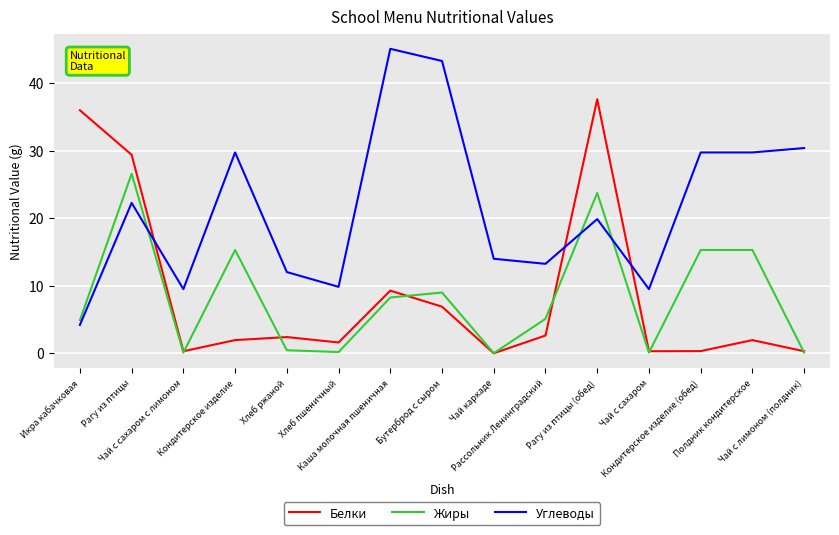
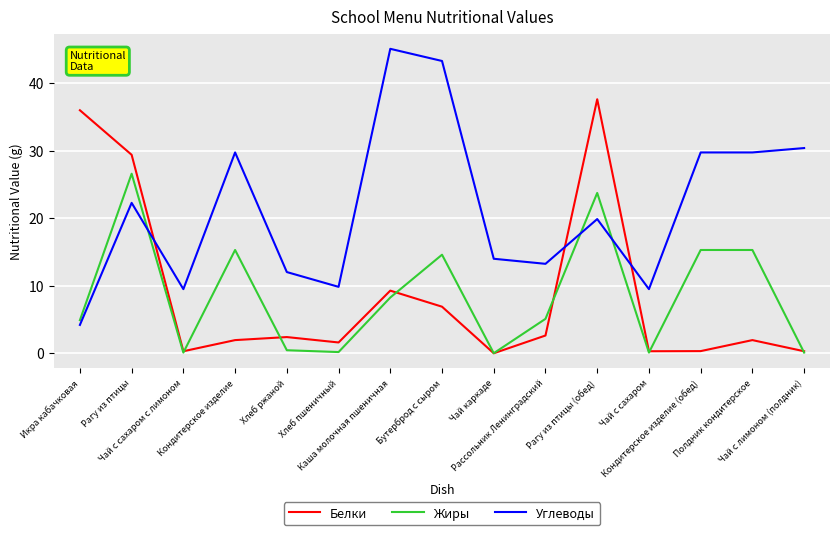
Жиры, Бутерброд с сыром: 9 -> 15
